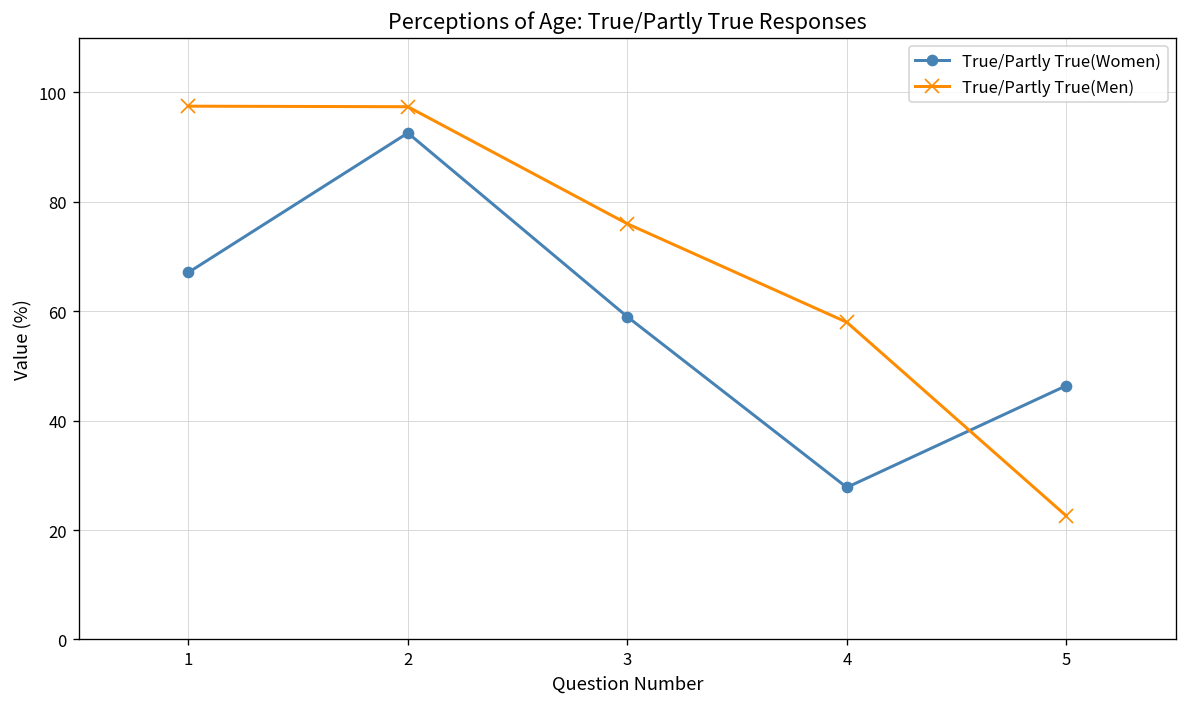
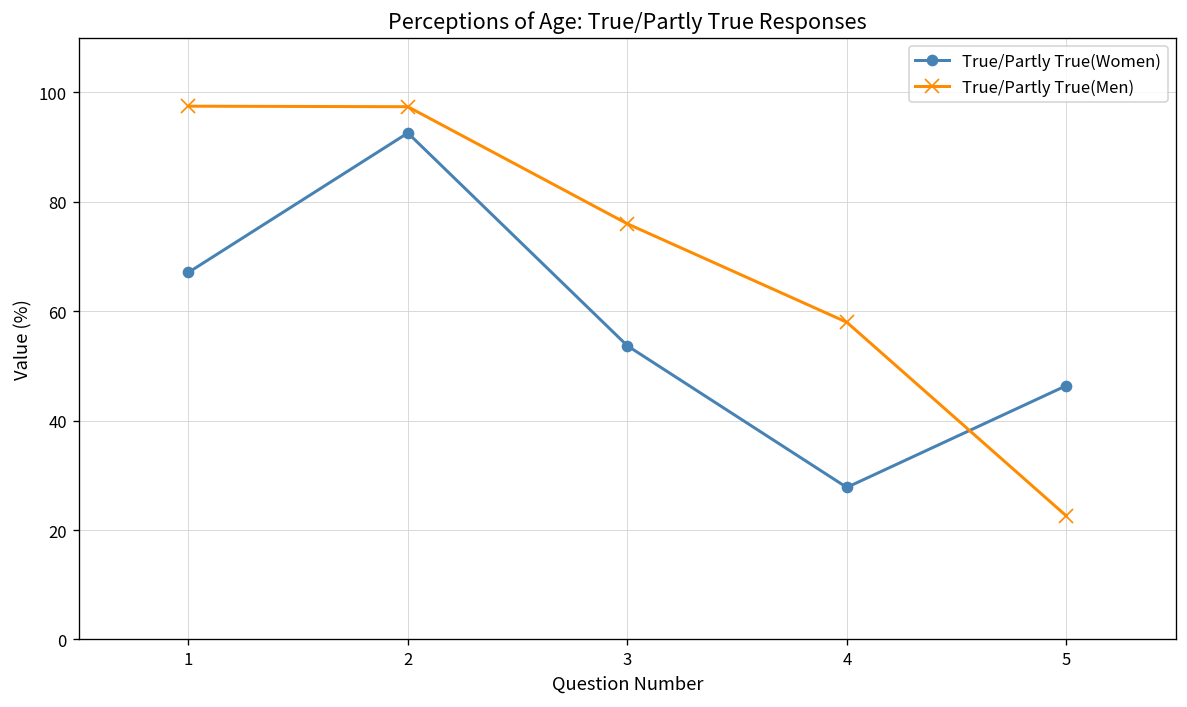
True/Partly True(Women), 3: 59 -> 54
